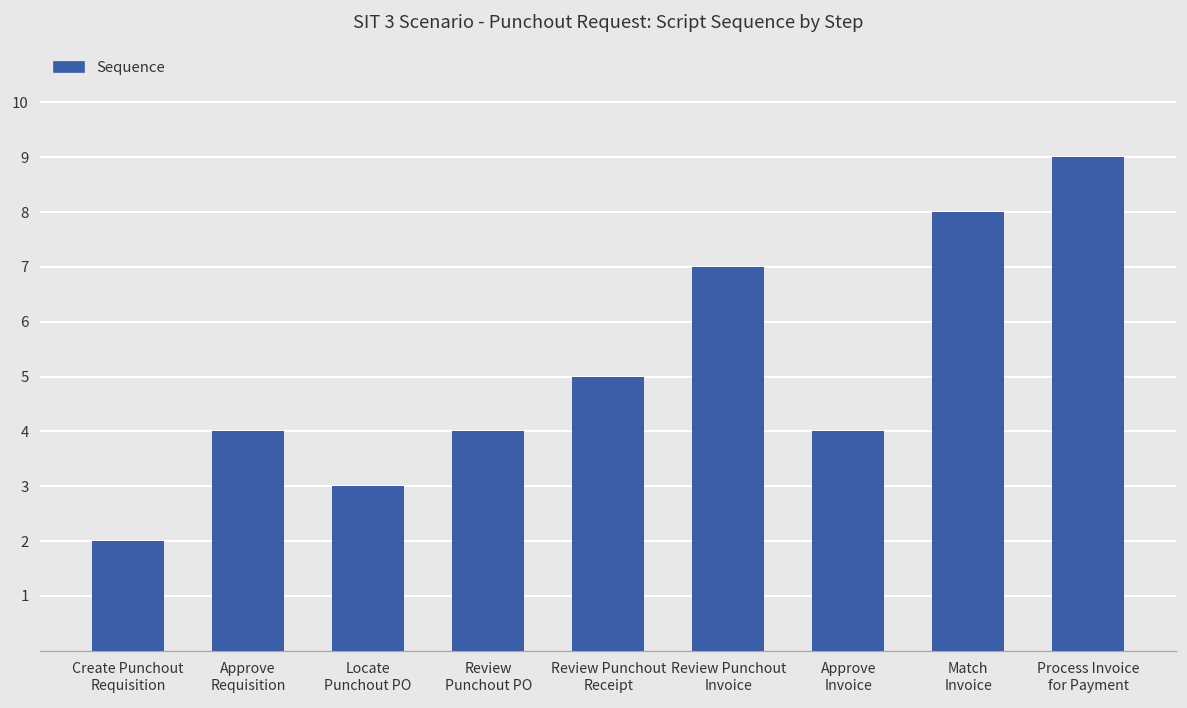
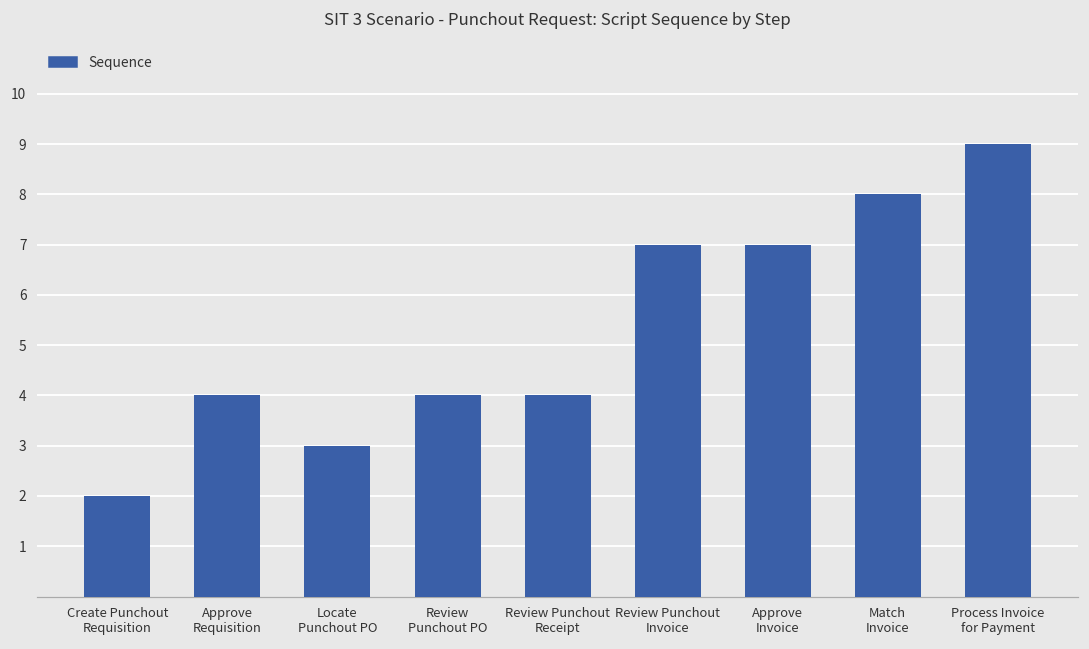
Review Punchout Receipt: 5 -> 4
Approve Invoice: 4 -> 7
